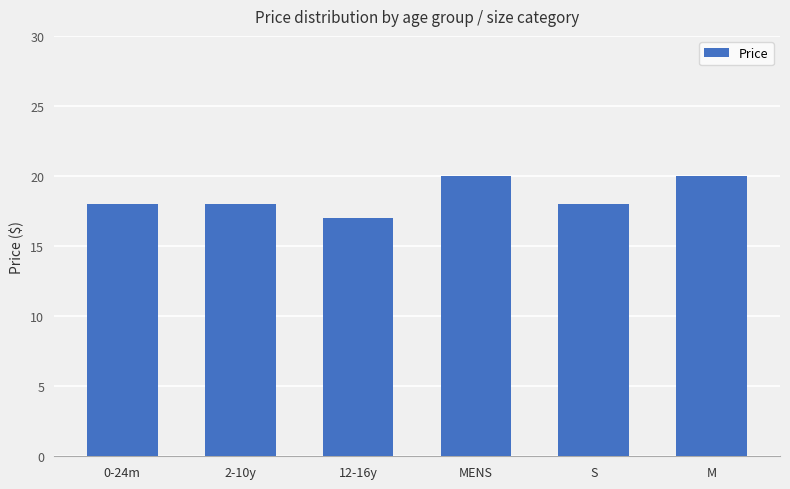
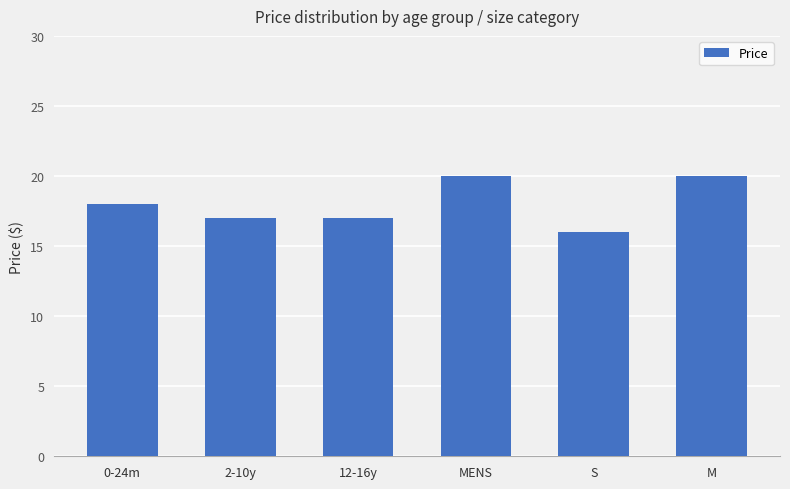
2-10y: 18 -> 17
S: 18 -> 16
